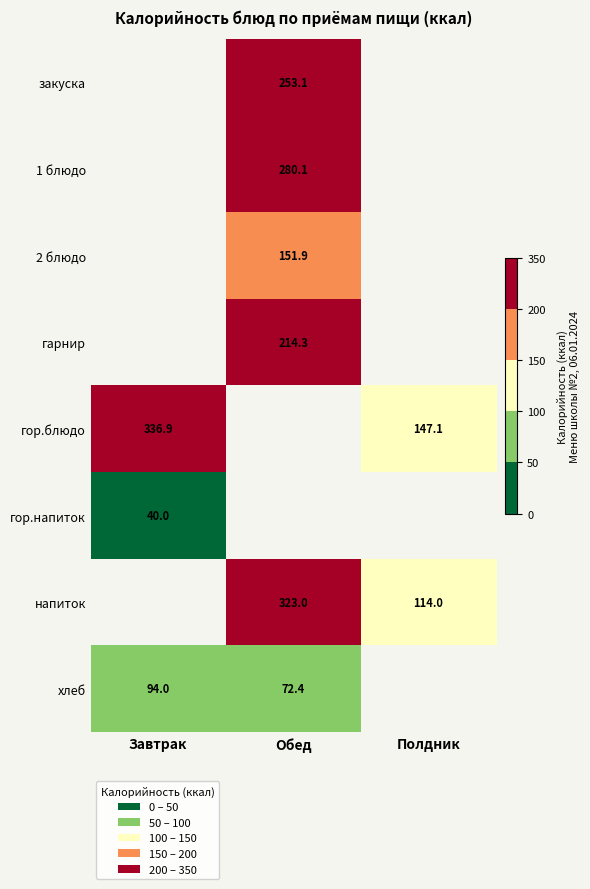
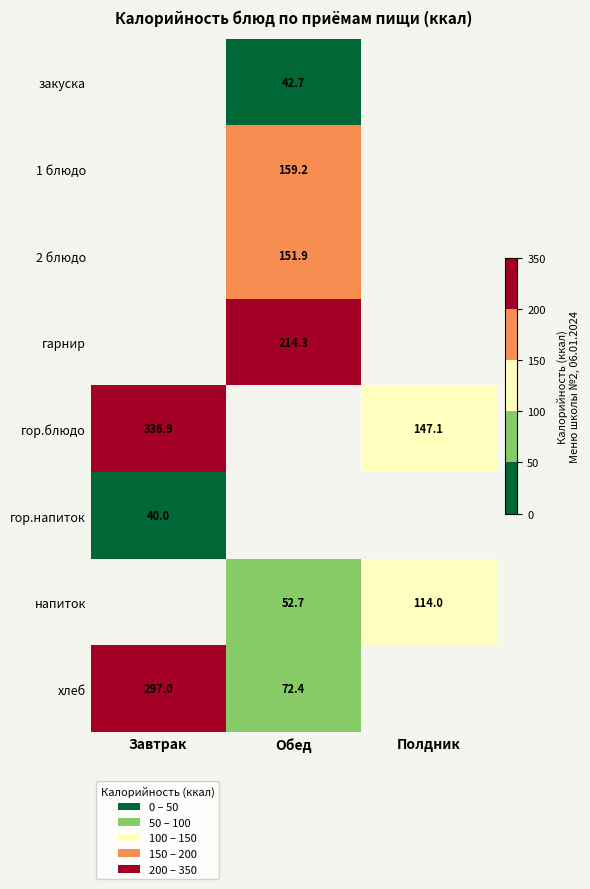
закуска, Обед: 253.1 -> 42.7
1 блюдо, Обед: 280.1 -> 159.2
напиток, Обед: 323.0 -> 52.7
хлеб, Завтрак: 94.0 -> 297.0
